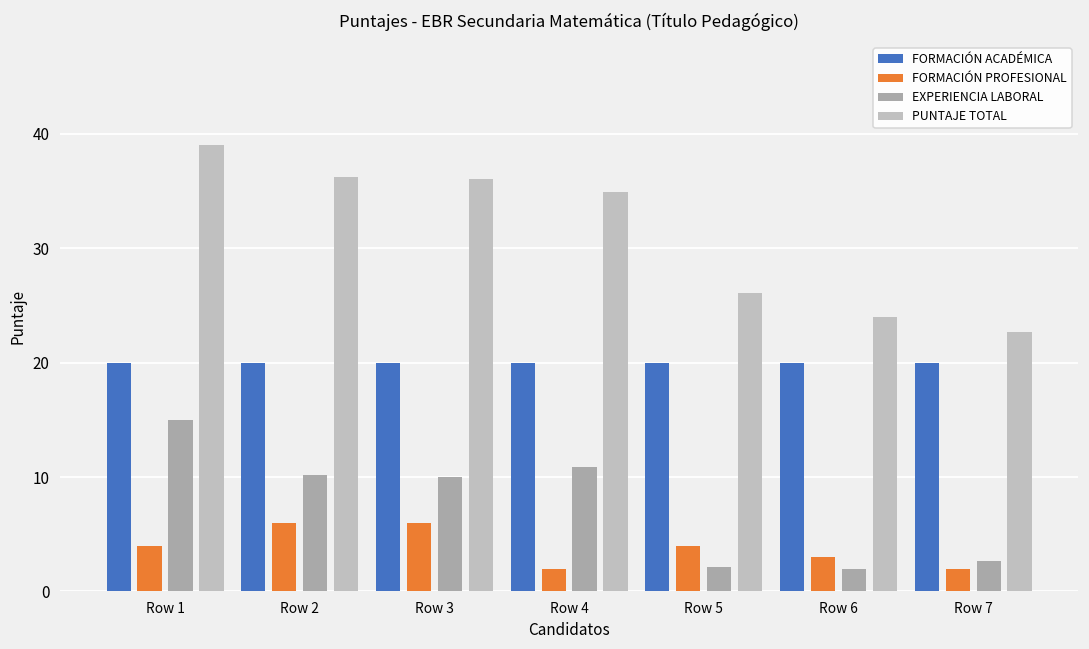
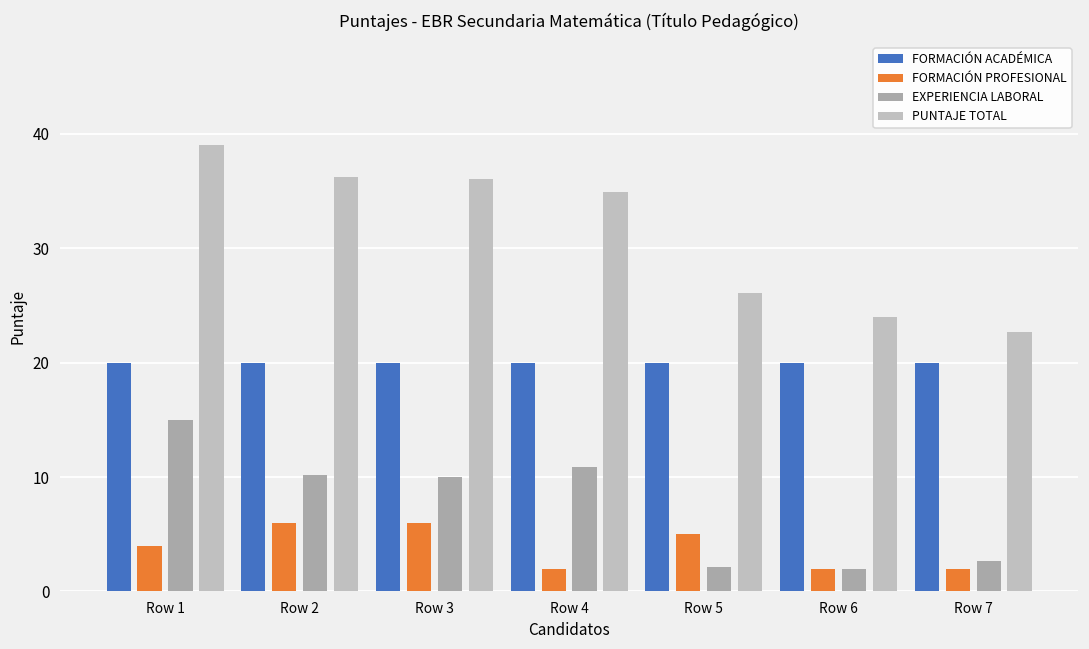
FORMACIÓN PROFESIONAL, Row 5: 4 -> 5
FORMACIÓN PROFESIONAL, Row 6: 3 -> 2
